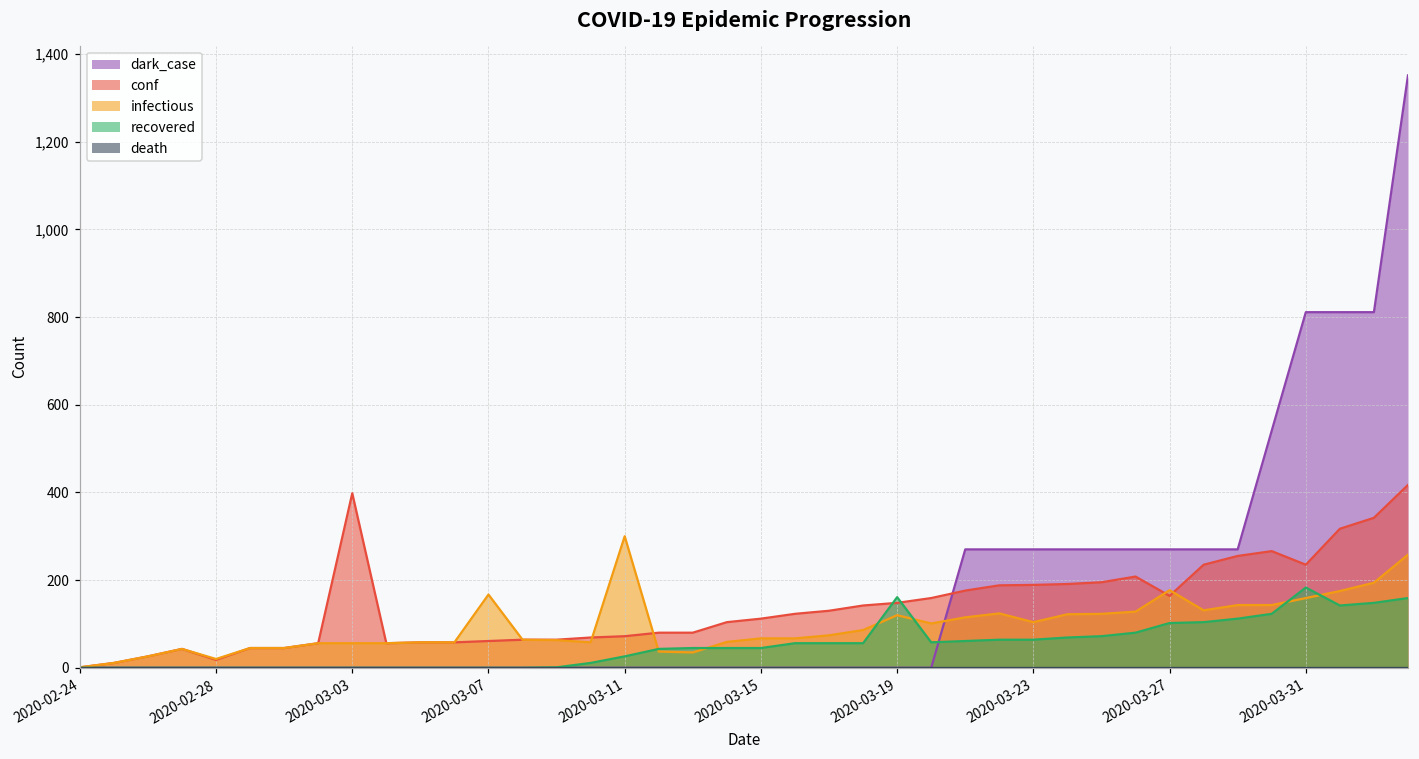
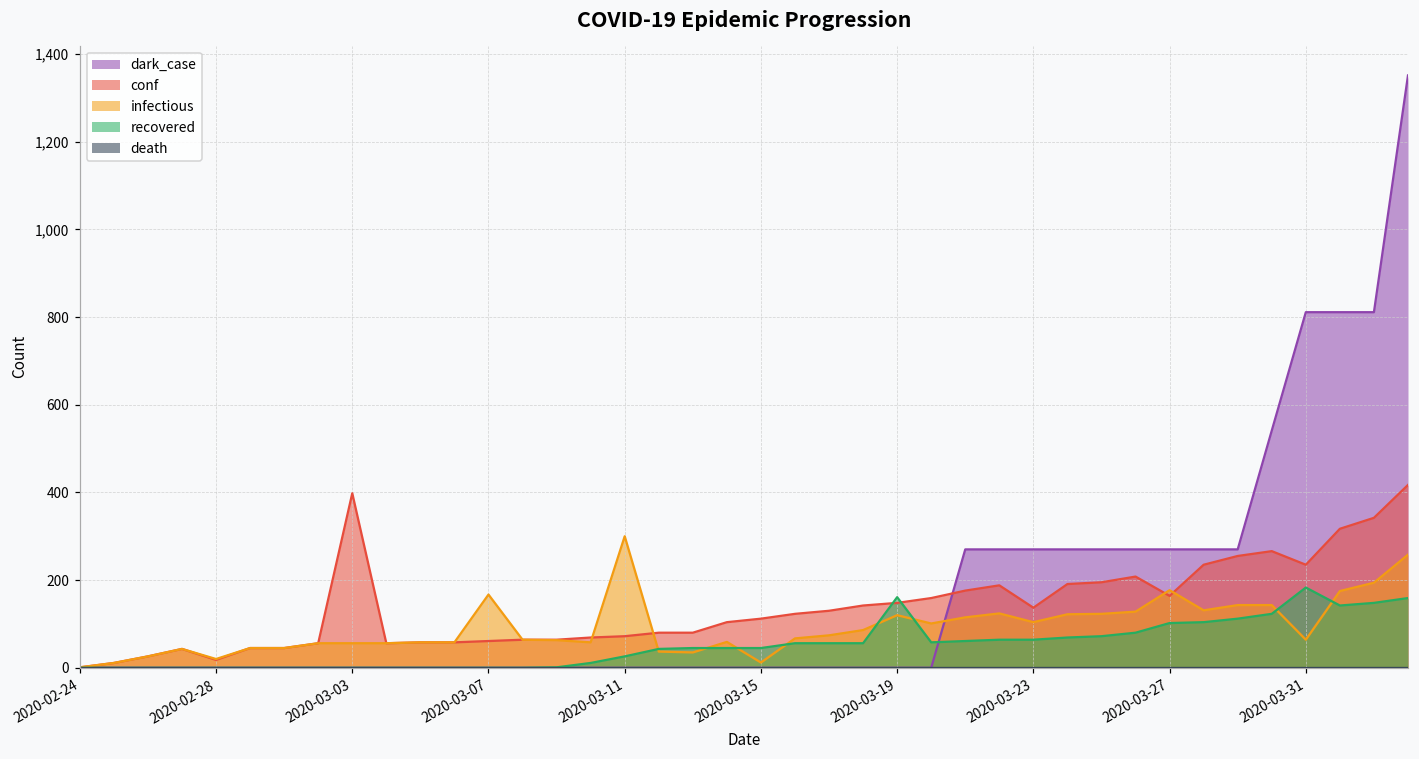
infectious, 2020-03-15: 70 -> 10
conf, 2020-03-23: 190 -> 140
infectious, 2020-03-31: 160 -> 60
